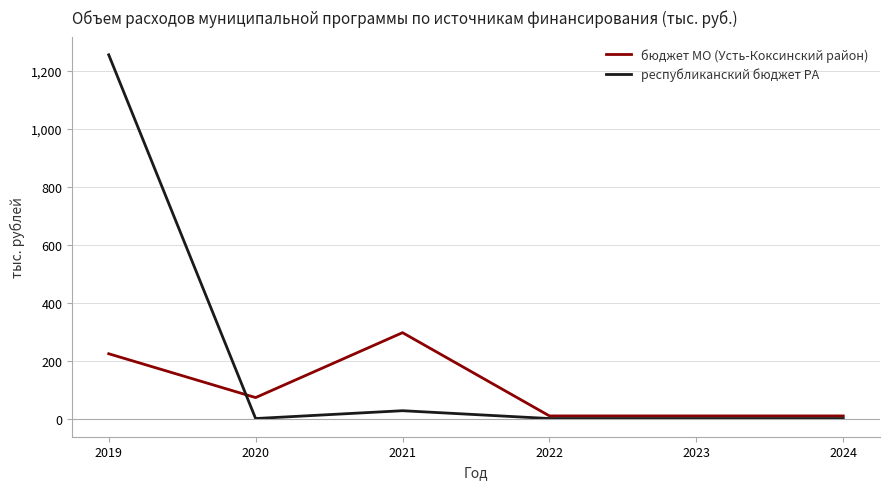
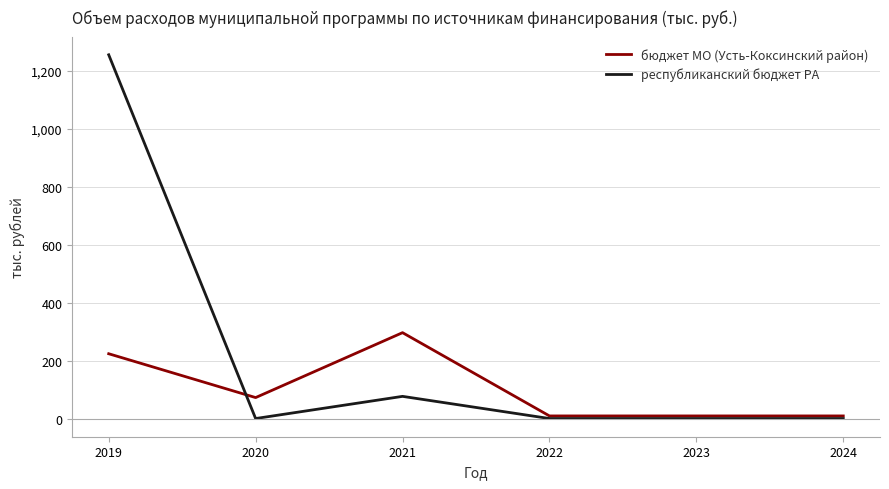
республиканский бюджет РА, 2021: 30 -> 80
